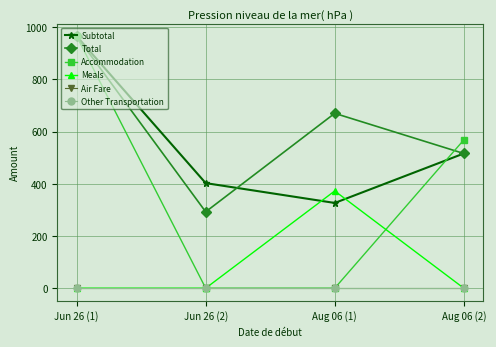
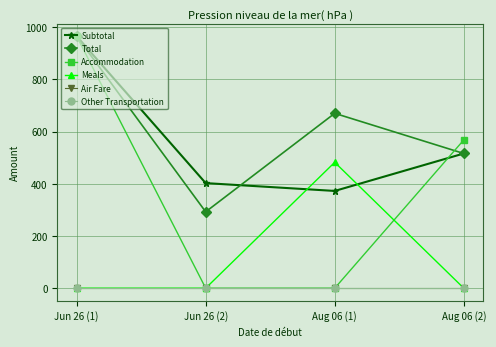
Subtotal, Aug 06 (1): 330 -> 370
Meals, Aug 06 (1): 370 -> 480
